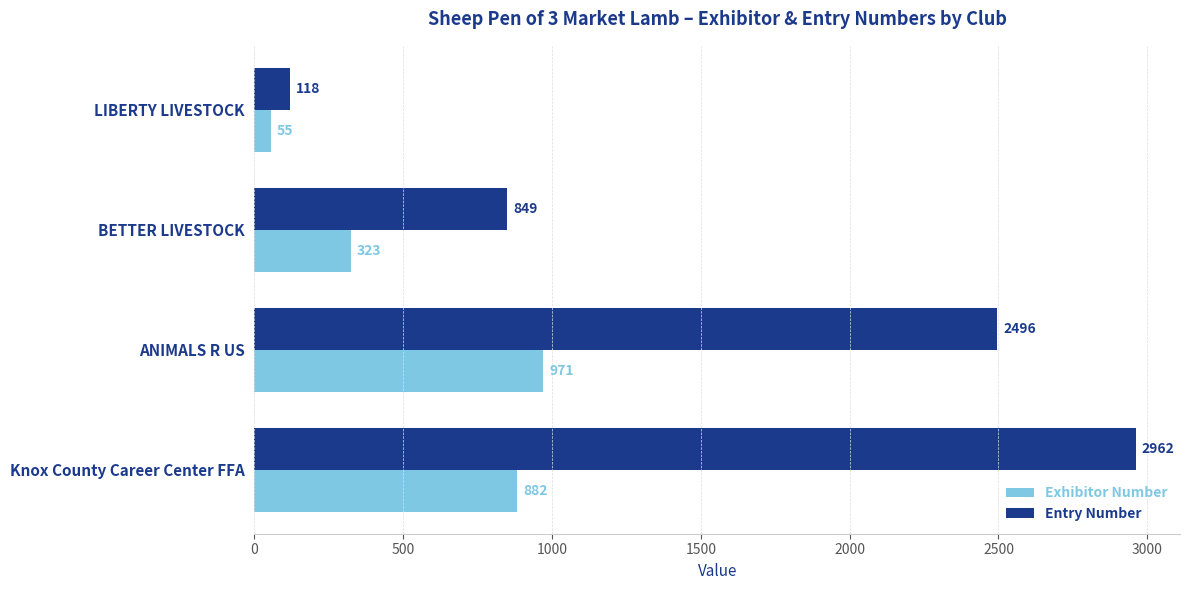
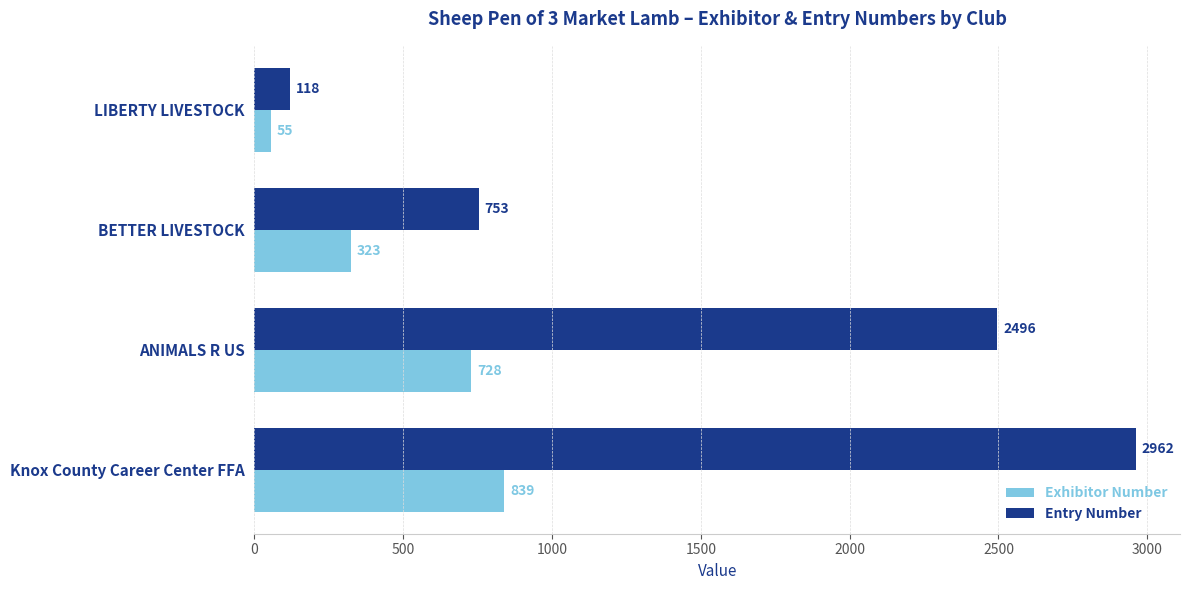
Entry Number, BETTER LIVESTOCK: 849 -> 753
Exhibitor Number, ANIMALS R US: 971 -> 728
Exhibitor Number, Knox County Career Center FFA: 882 -> 839
